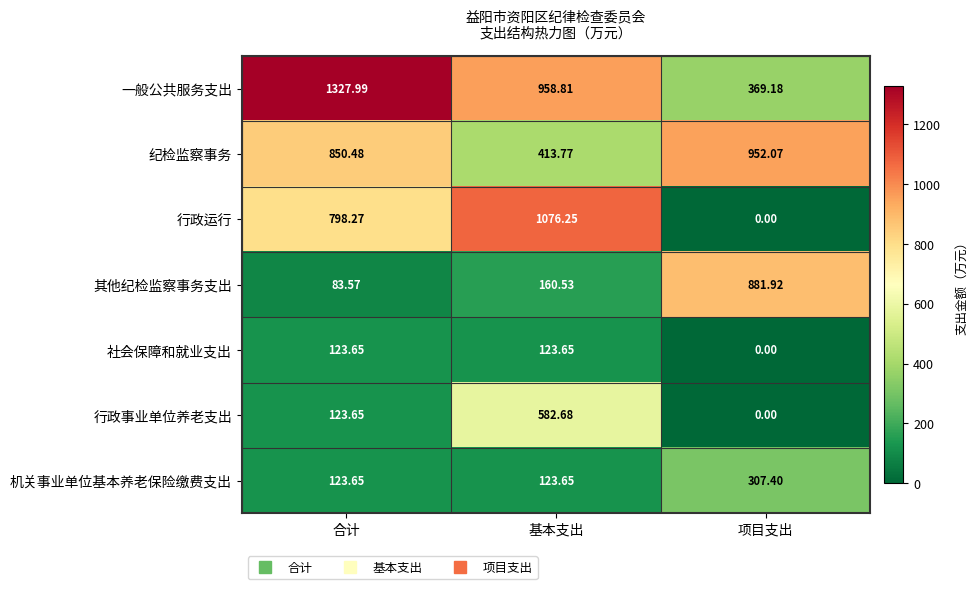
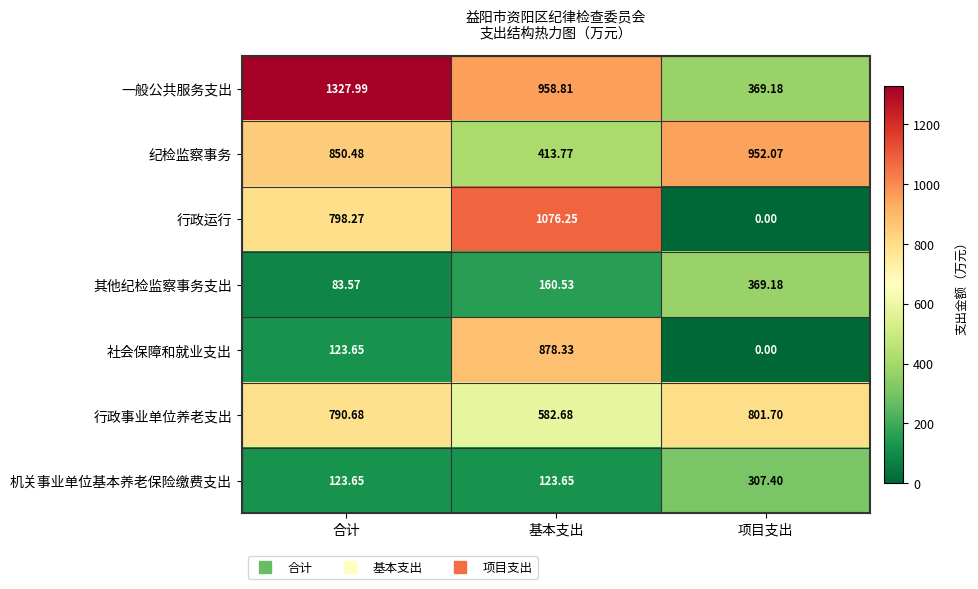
其他纪检监察事务支出, 项目支出: 881.92 -> 369.18
社会保障和就业支出, 基本支出: 123.65 -> 878.33
行政事业单位养老支出, 合计: 123.65 -> 790.68
行政事业单位养老支出, 项目支出: 0.00 -> 801.70
